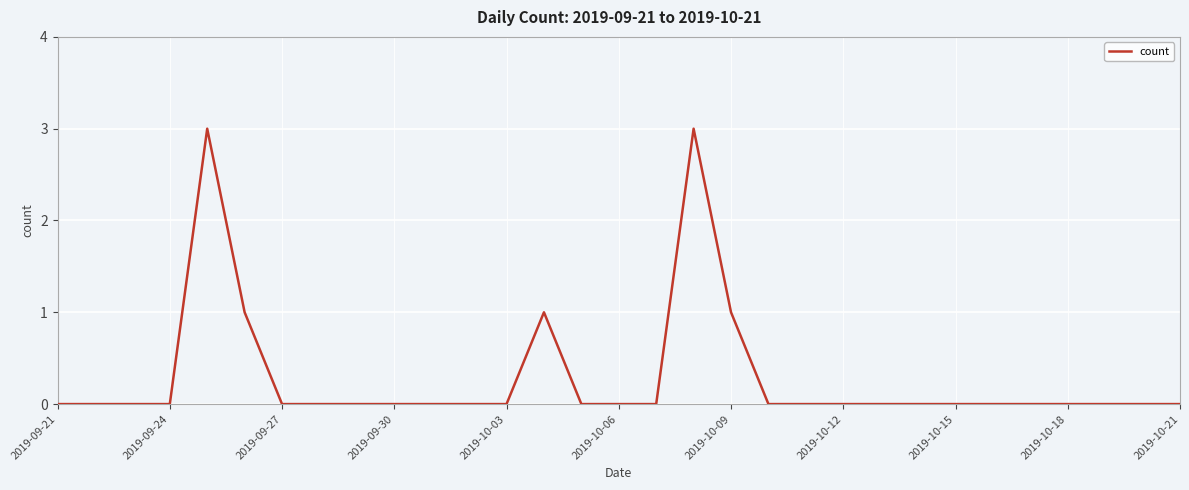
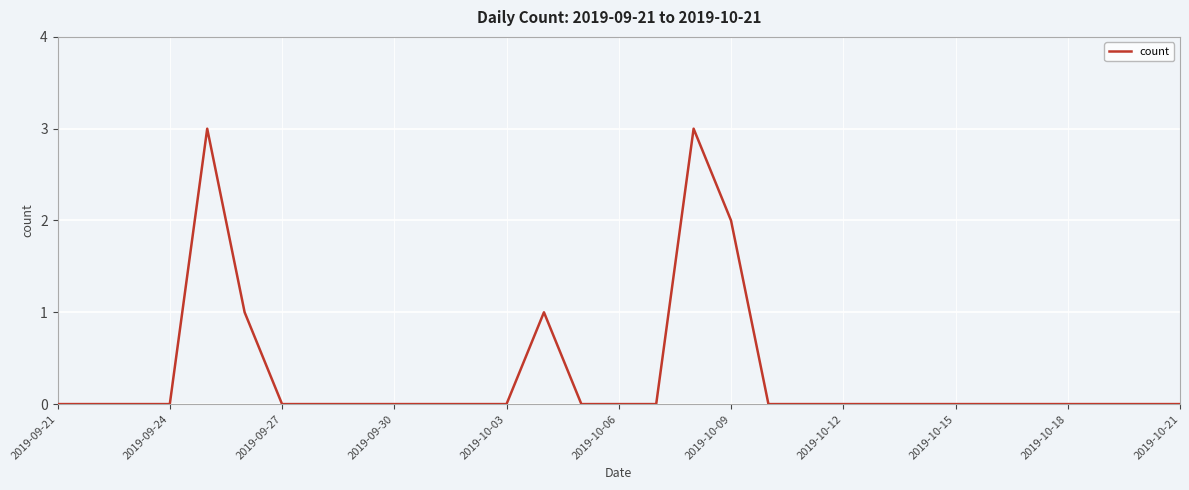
2019-10-09: 1 -> 2
